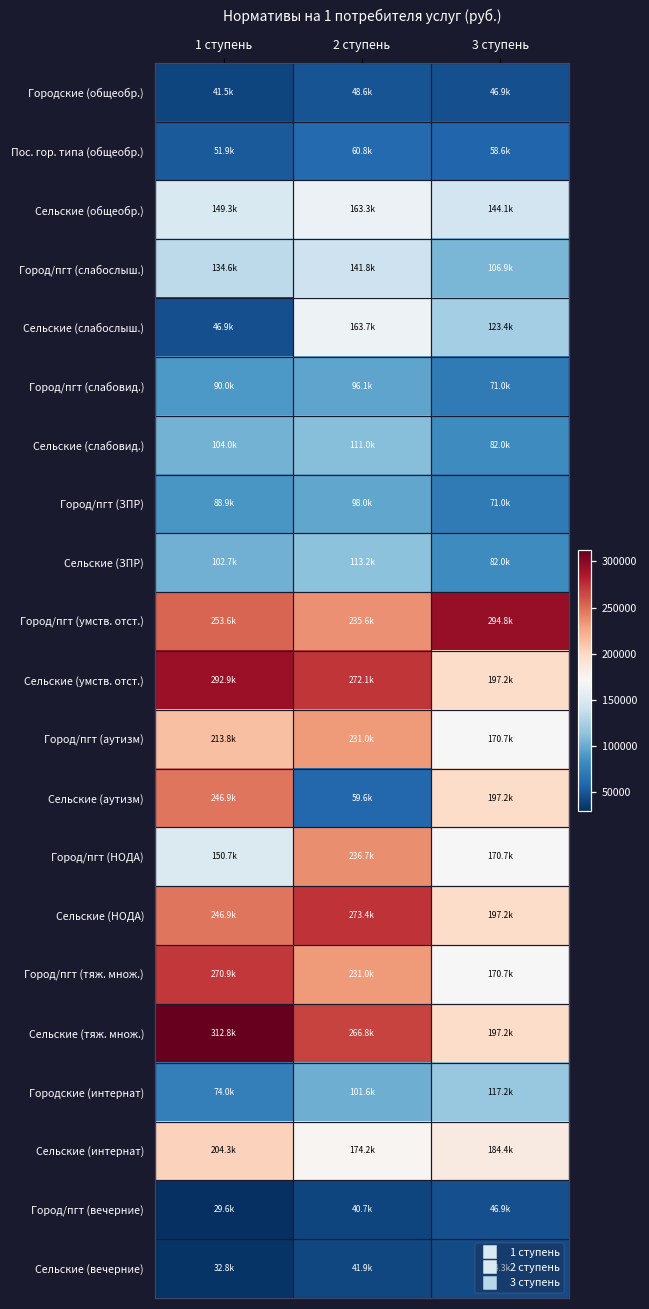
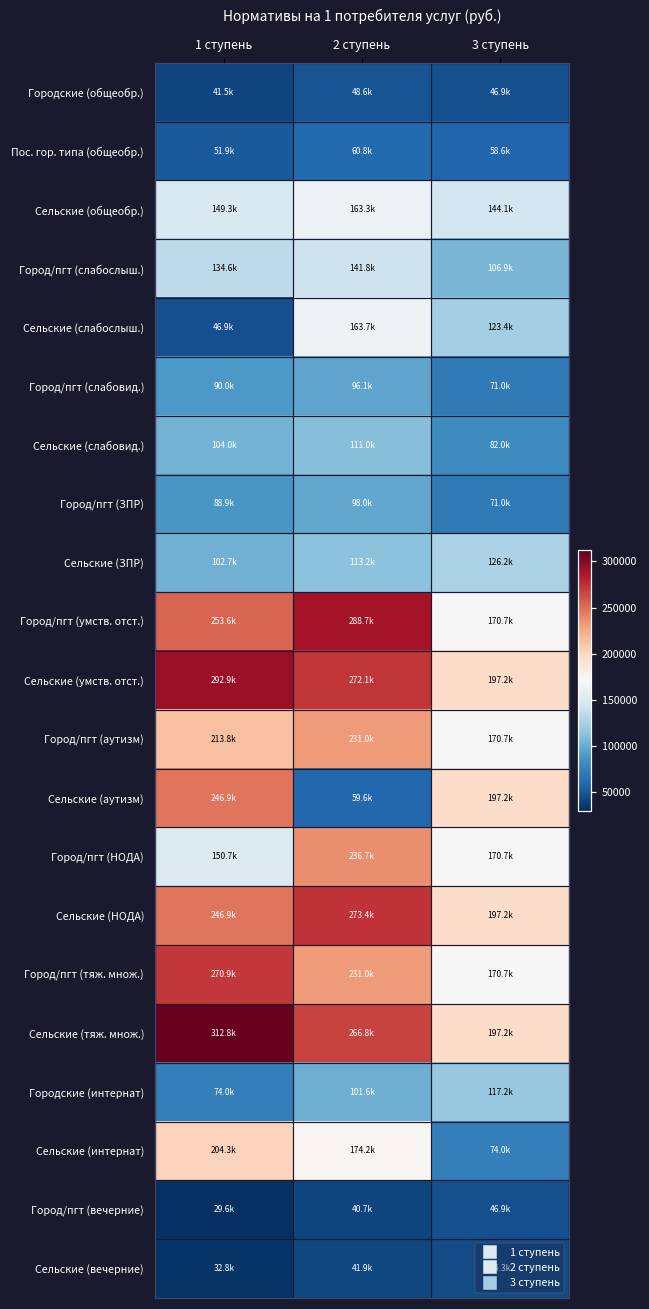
Сельские (ЗПР), 3 ступень: 82.0k -> 126.2k
Город/пгт (умств. отст.), 2 ступень: 235.6k -> 288.7k
Город/пгт (умств. отст.), 3 ступень: 294.8k -> 170.7k
Сельские (интернат), 3 ступень: 184.4k -> 74.0k
